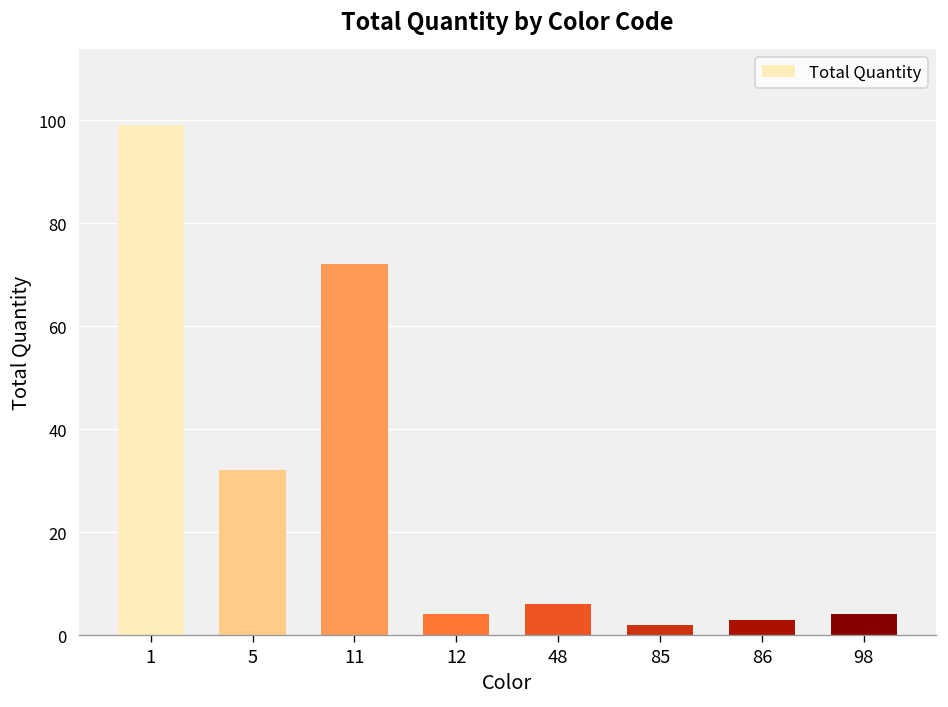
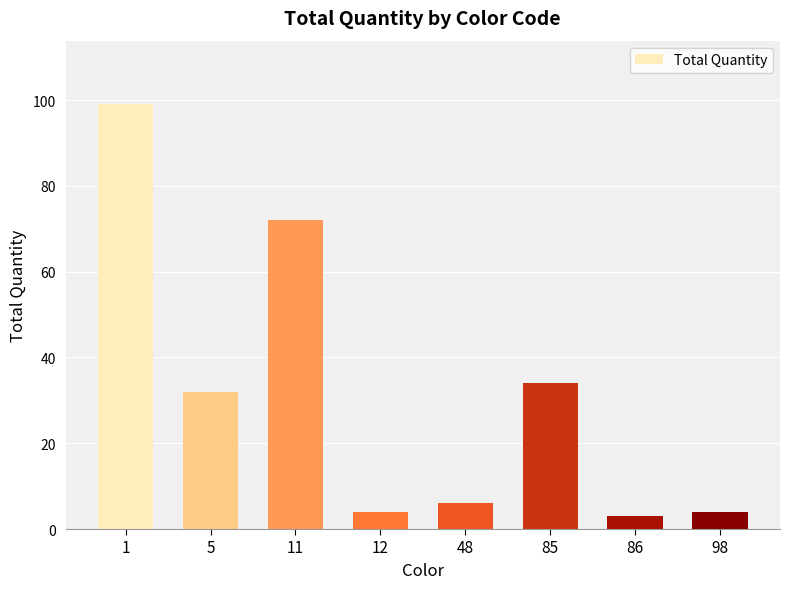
85: 2 -> 34
